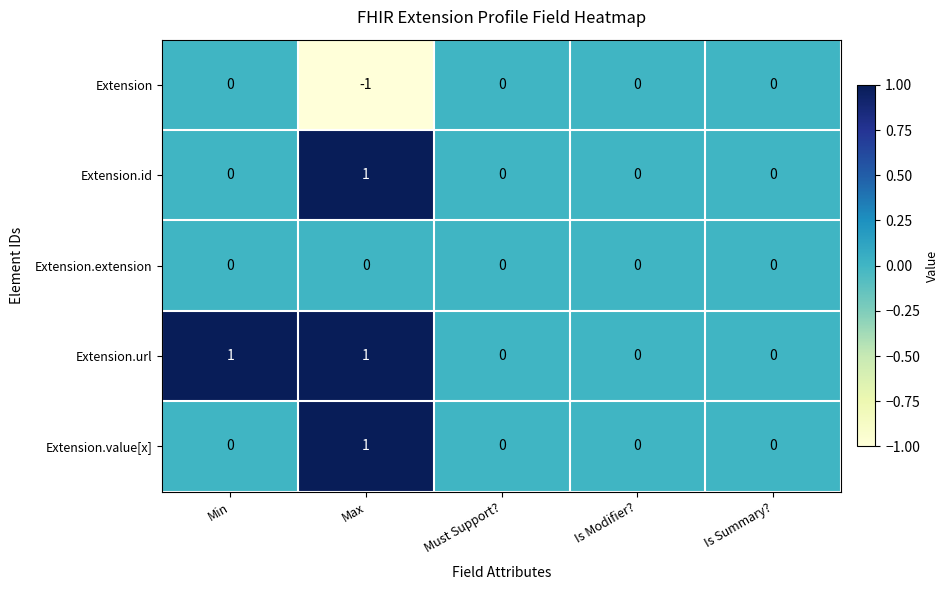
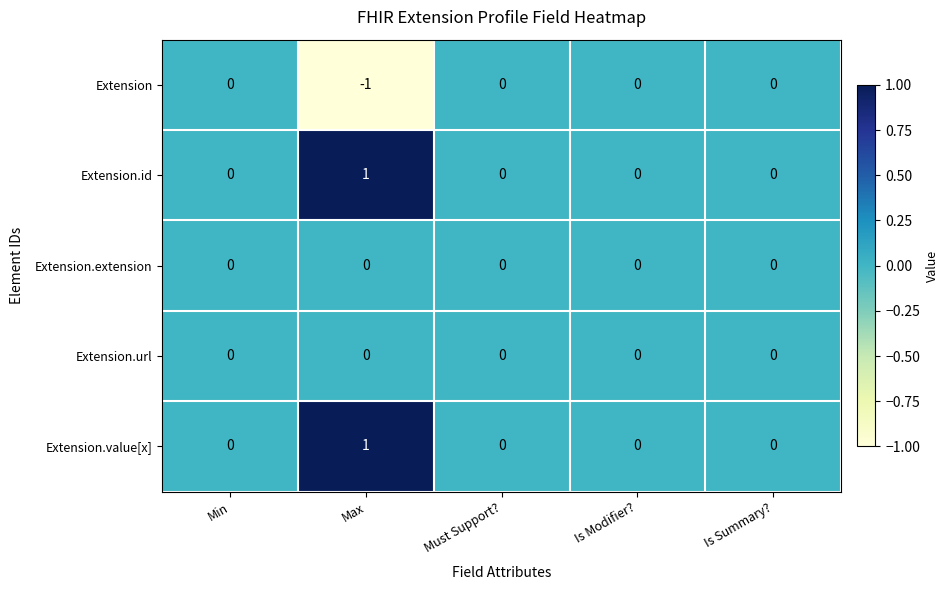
Extension.url, Min: 1 -> 0
Extension.url, Max: 1 -> 0
